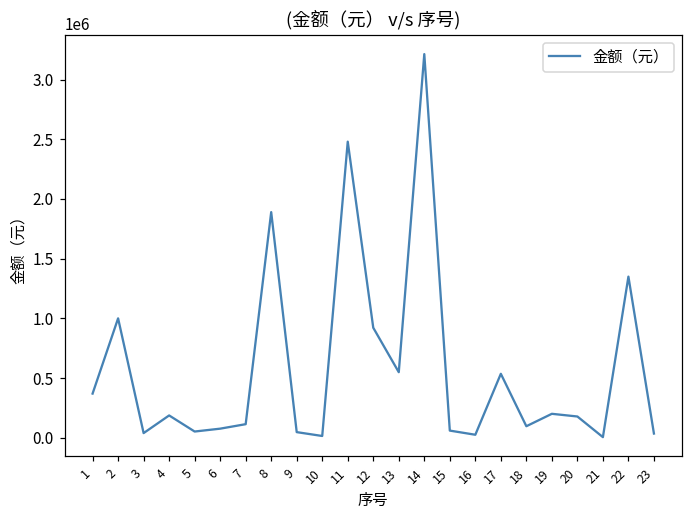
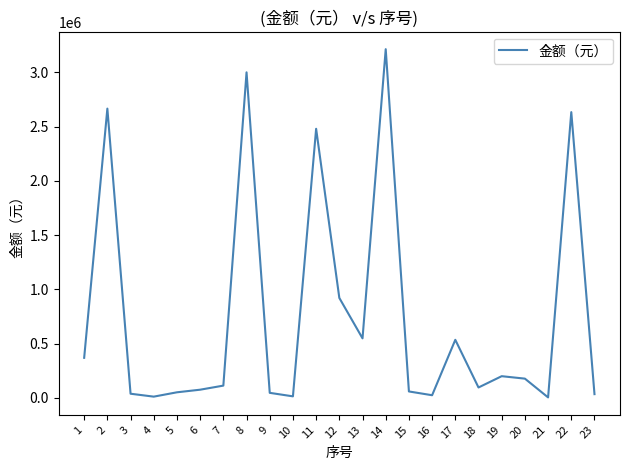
2: 1000000 -> 2670000
4: 190000 -> 10000
8: 1890000 -> 3000000
22: 1350000 -> 2630000
